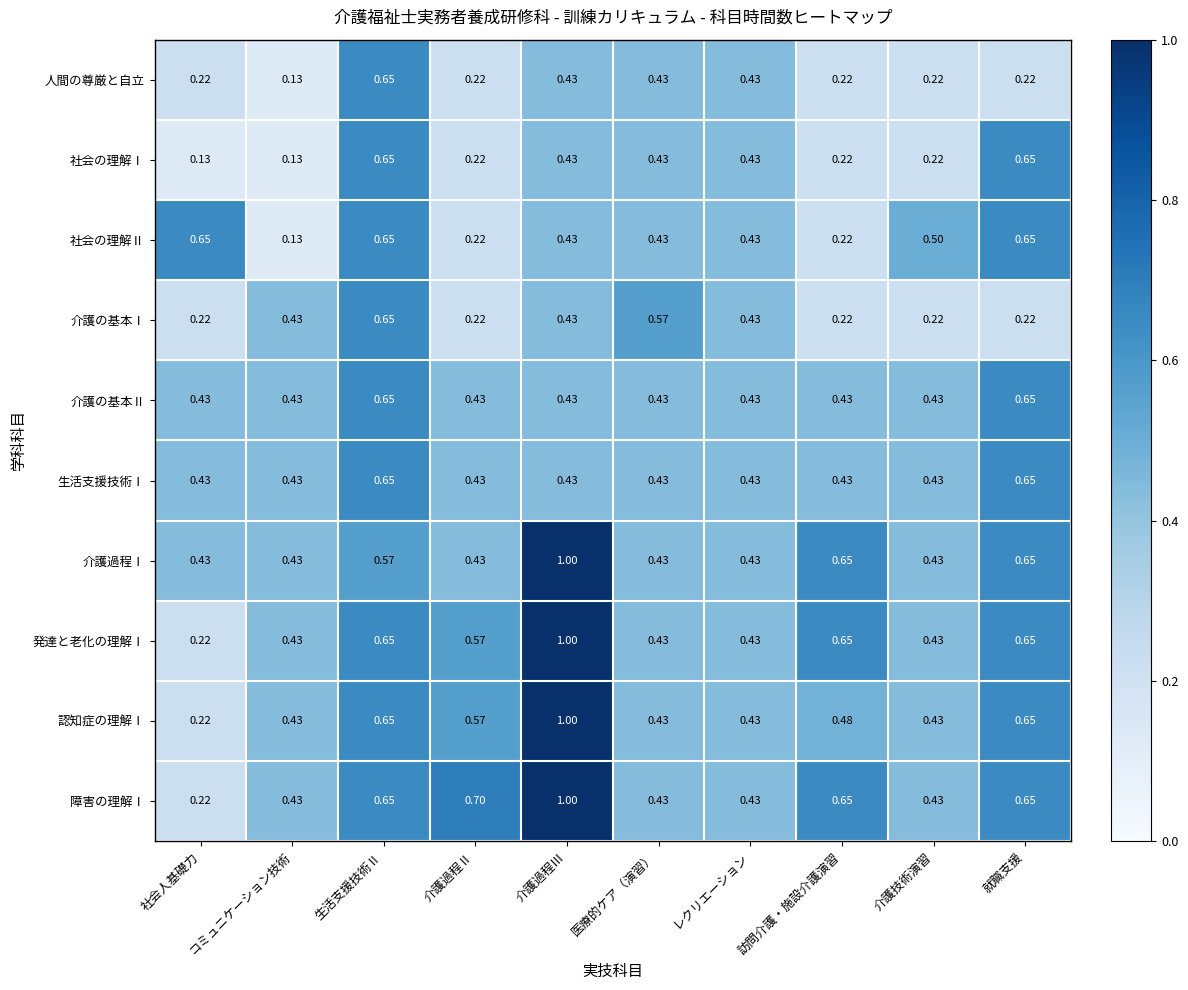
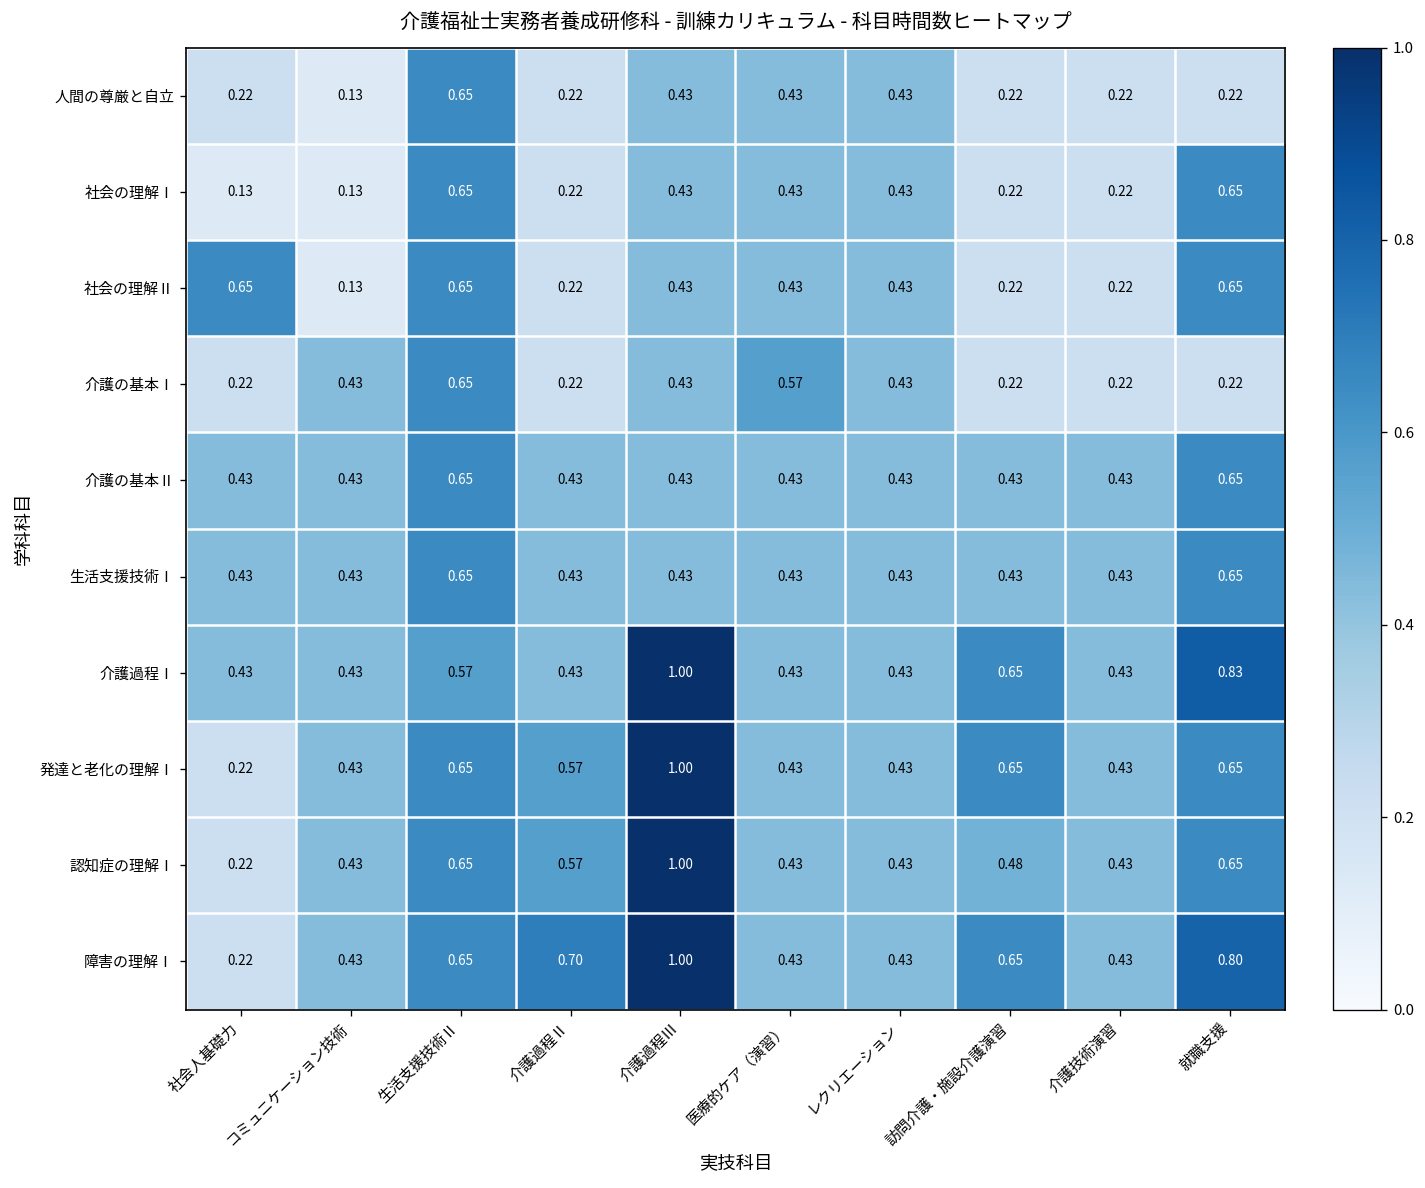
社会の理解Ⅱ, 介護技術演習: 0.50 -> 0.22
介護過程Ⅰ, 就職支援: 0.65 -> 0.83
障害の理解Ⅰ, 就職支援: 0.65 -> 0.80
